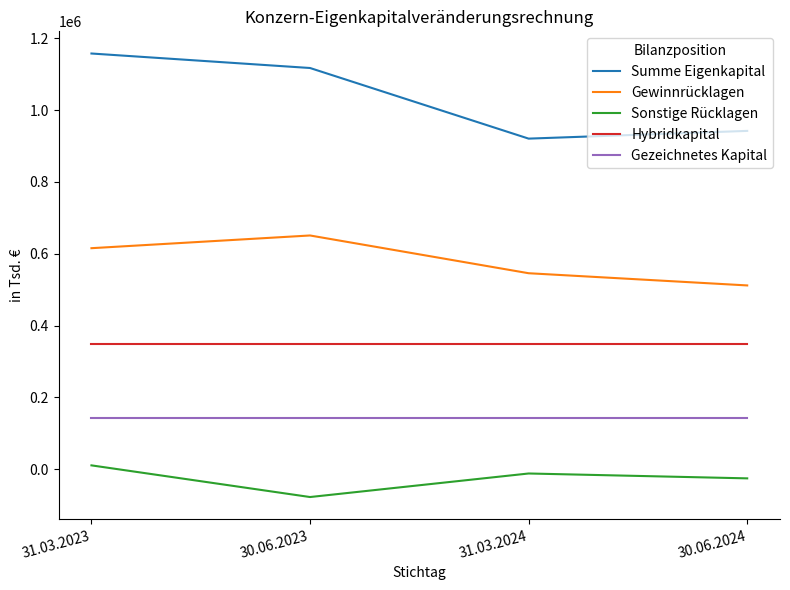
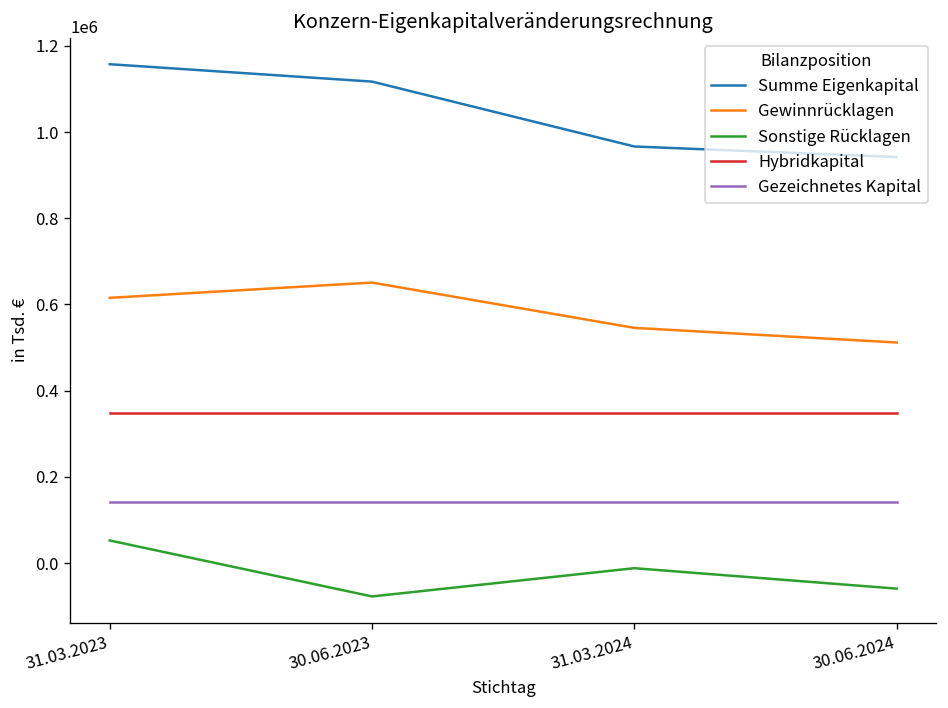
Sonstige Rücklagen, 31.03.2023: 10000 -> 50000
Summe Eigenkapital, 31.03.2024: 920000 -> 970000
Sonstige Rücklagen, 30.06.2024: -30000 -> -60000
